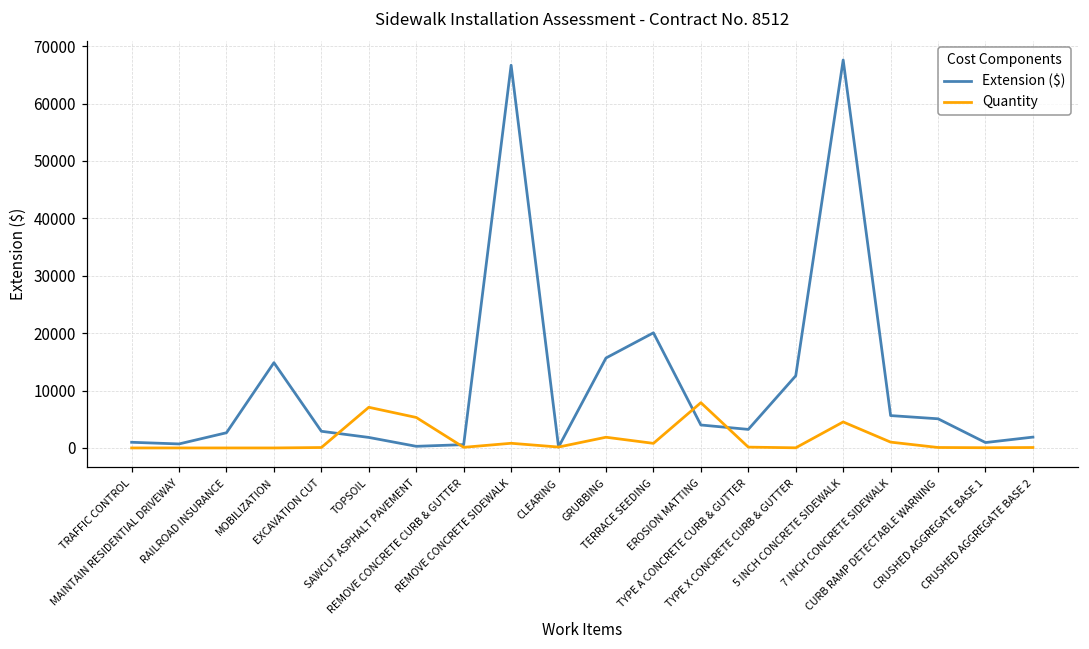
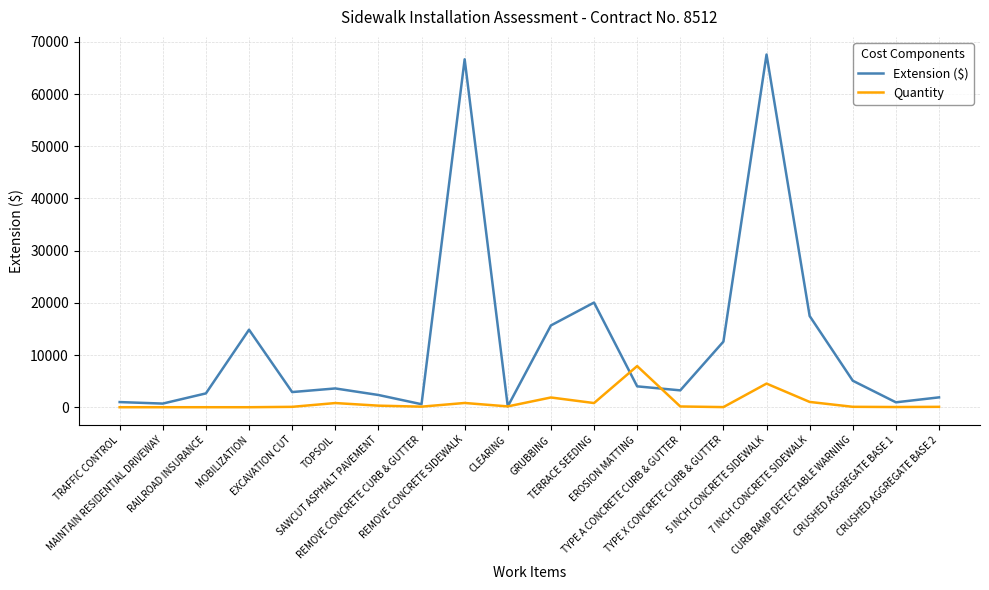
Extension ($), TOPSOIL: 2000 -> 4000
Quantity, TOPSOIL: 7000 -> 1000
Extension ($), SAWCUT ASPHALT PAVEMENT: 0 -> 2000
Quantity, SAWCUT ASPHALT PAVEMENT: 5000 -> 0
Extension ($), 7 INCH CONCRETE SIDEWALK: 6000 -> 17000
